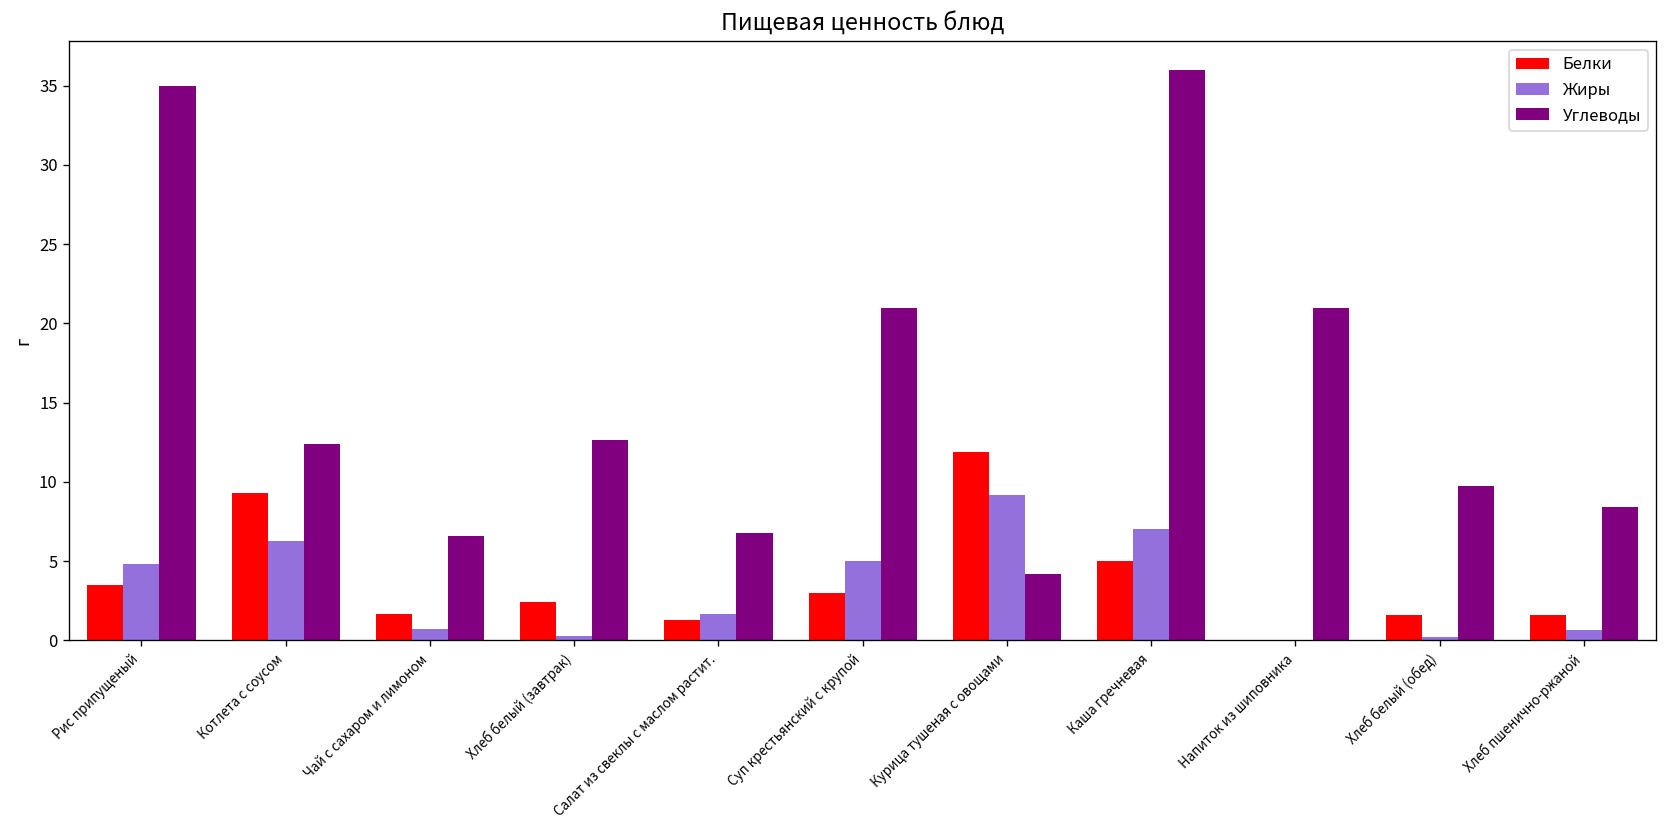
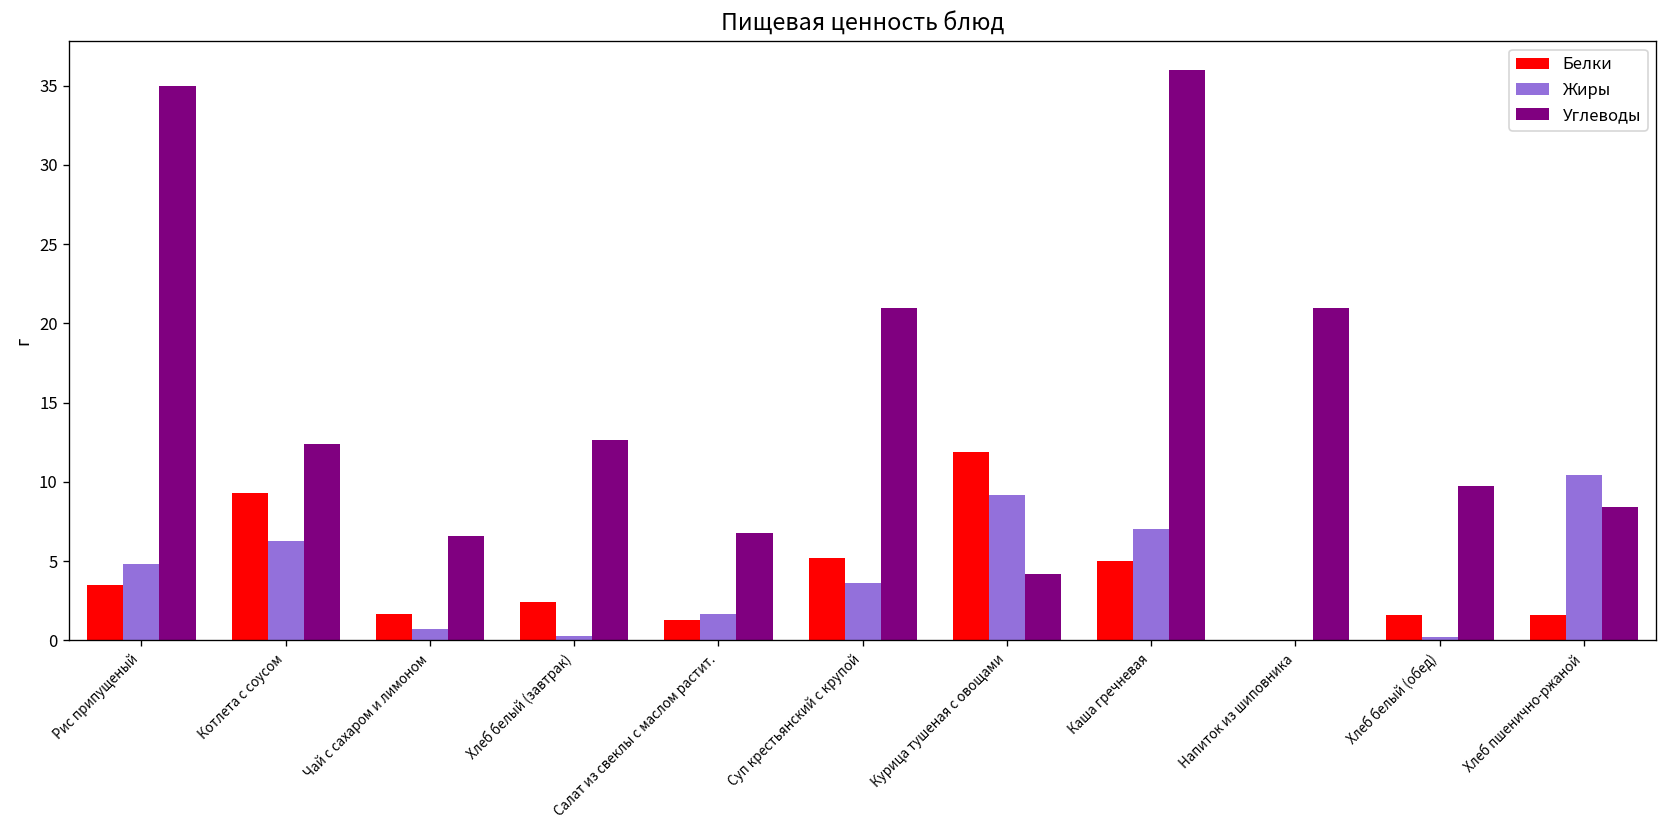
Белки, Суп крестьянский с крупой: 3.0 -> 5.2
Жиры, Суп крестьянский с крупой: 5.0 -> 3.6
Жиры, Хлеб пшенично-ржаной: 0.7 -> 10.4
